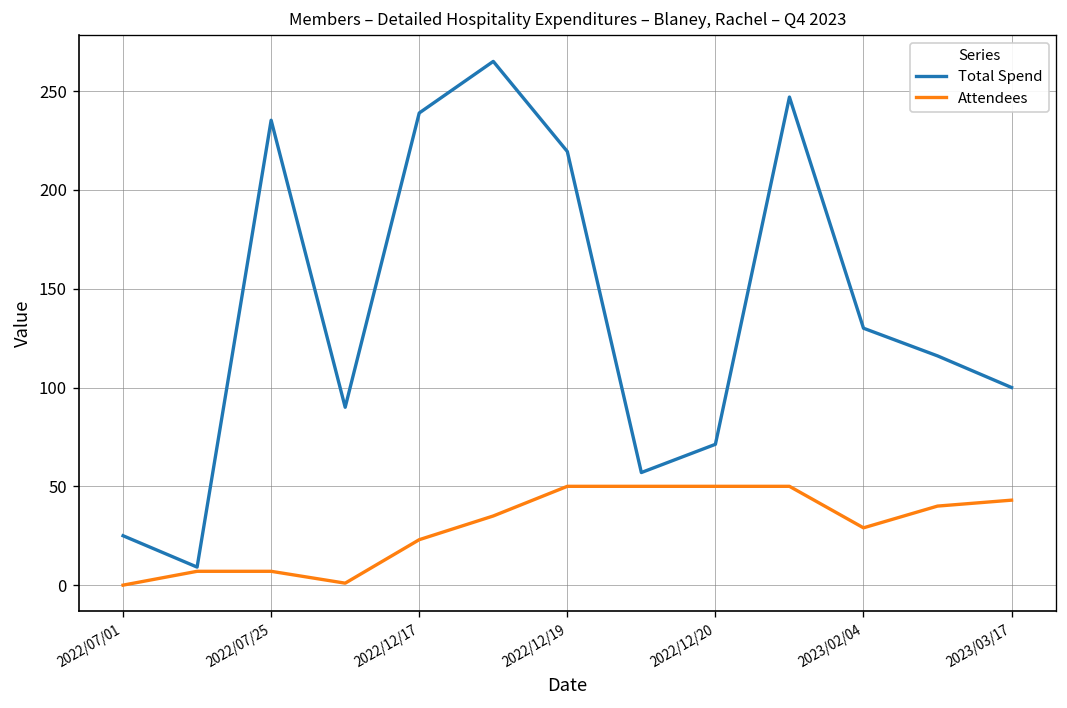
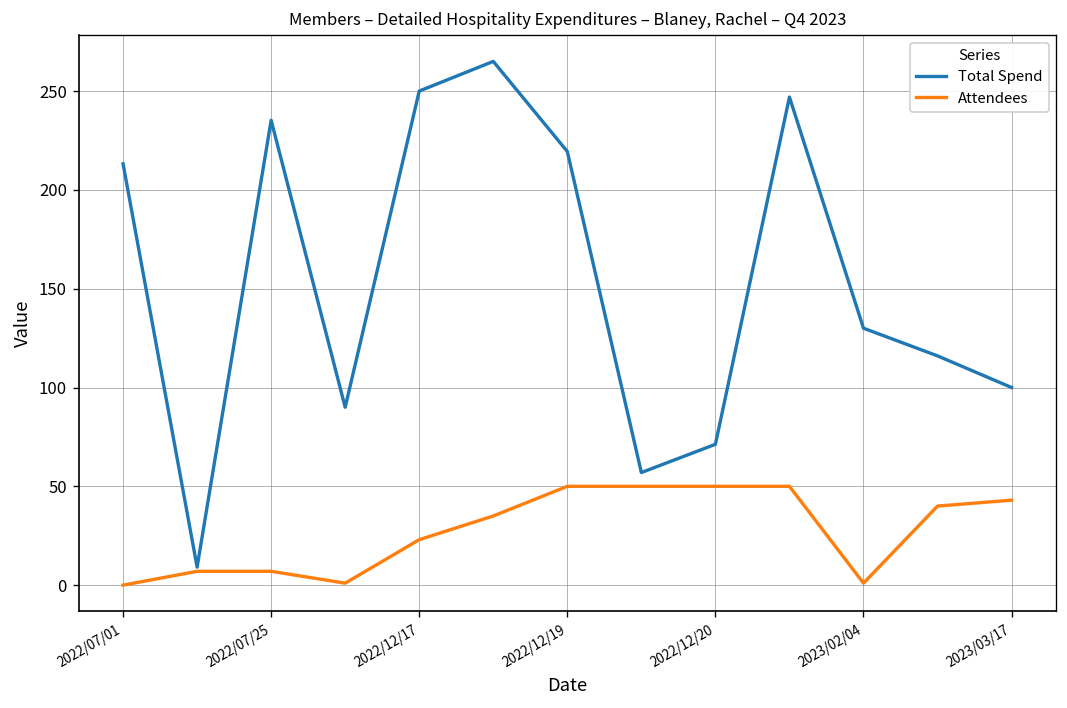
Total Spend, 2022/07/01: 25 -> 213
Total Spend, 2022/12/17: 239 -> 250
Attendees, 2023/02/04: 29 -> 1
